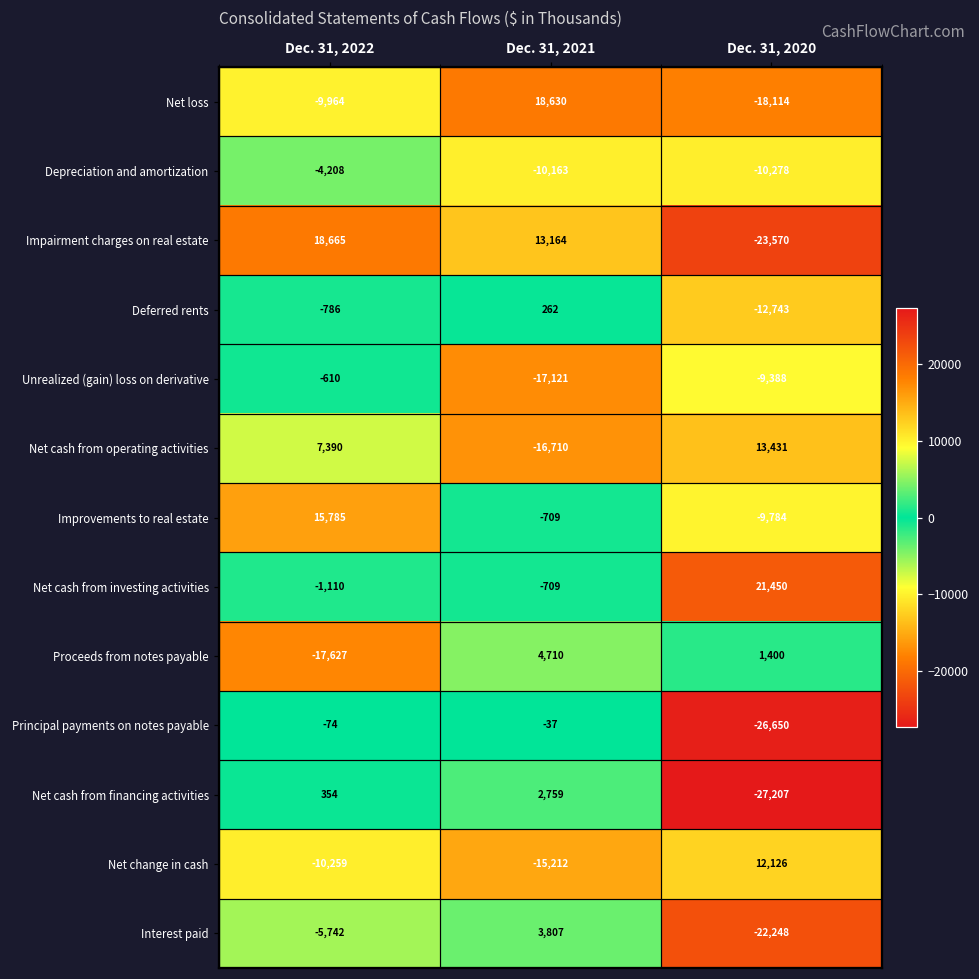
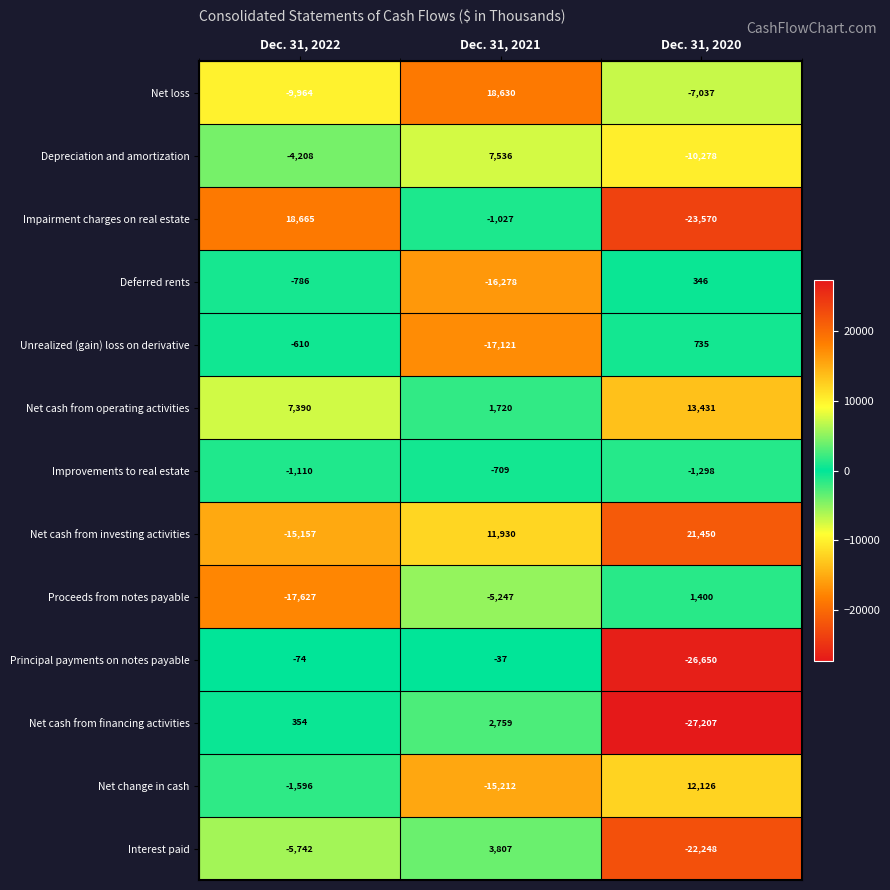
Net loss, Dec. 31, 2020: -18,114 -> -7,037
Depreciation and amortization, Dec. 31, 2021: -10,163 -> 7,536
Impairment charges on real estate, Dec. 31, 2021: 13,164 -> -1,027
Deferred rents, Dec. 31, 2021: 262 -> -16,278
Deferred rents, Dec. 31, 2020: -12,743 -> 346
Unrealized (gain) loss on derivative, Dec. 31, 2020: -9,388 -> 735
Net cash from operating activities, Dec. 31, 2021: -16,710 -> 1,720
Improvements to real estate, Dec. 31, 2022: 15,785 -> -1,110
Improvements to real estate, Dec. 31, 2020: -9,784 -> -1,298
Net cash from investing activities, Dec. 31, 2022: -1,110 -> -15,157
Net cash from investing activities, Dec. 31, 2021: -709 -> 11,930
Proceeds from notes payable, Dec. 31, 2021: 4,710 -> -5,247
Net change in cash, Dec. 31, 2022: -10,259 -> -1,596
